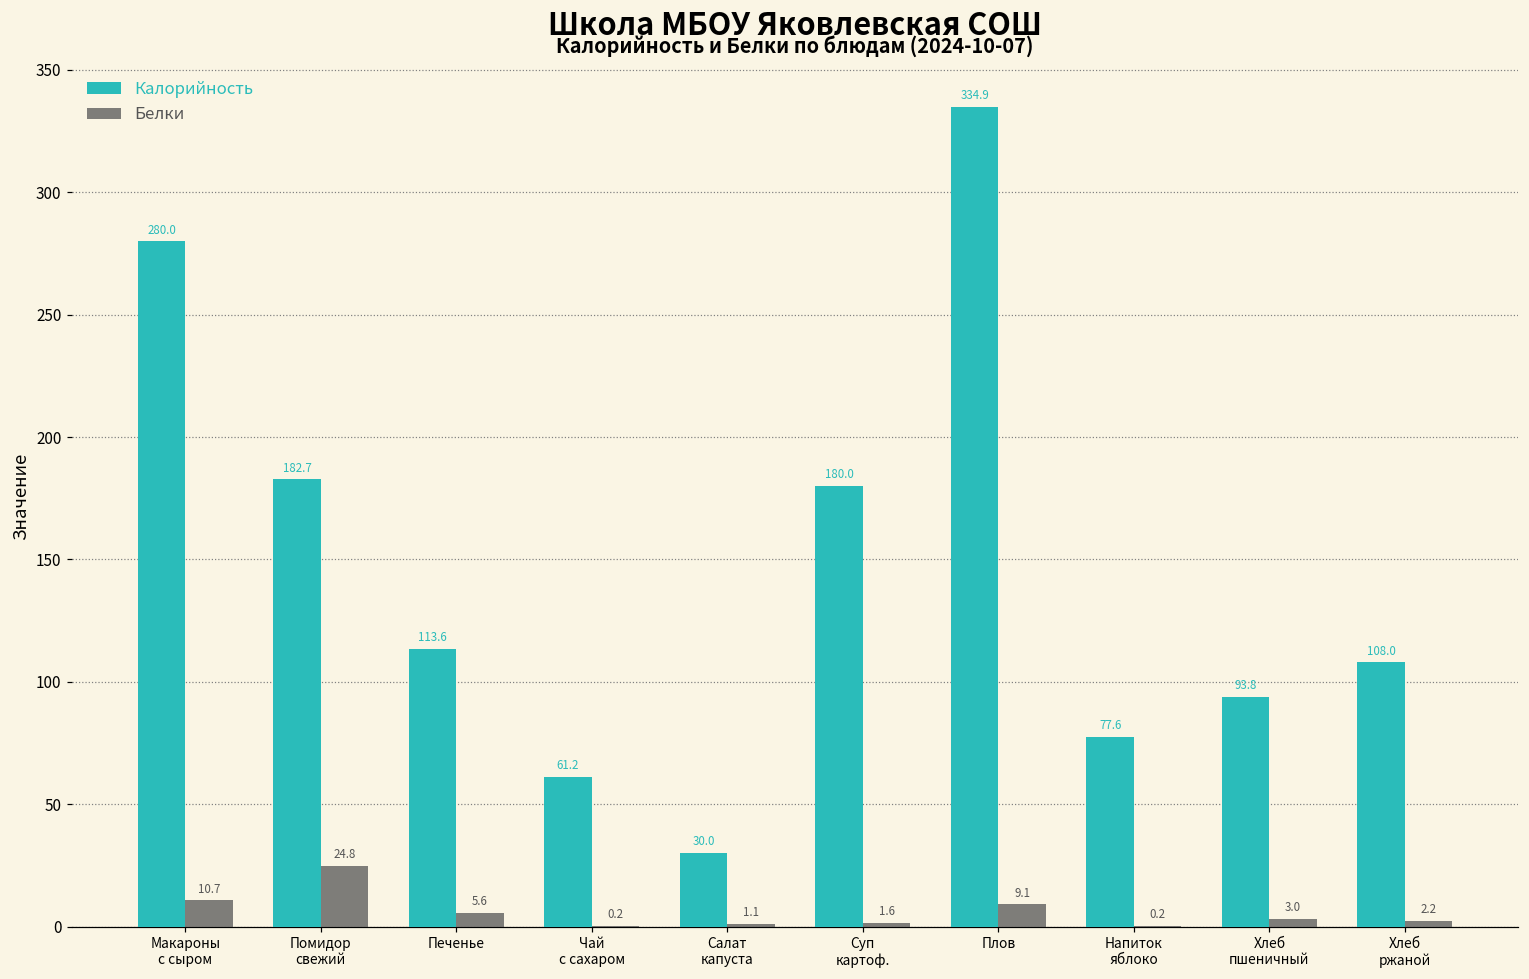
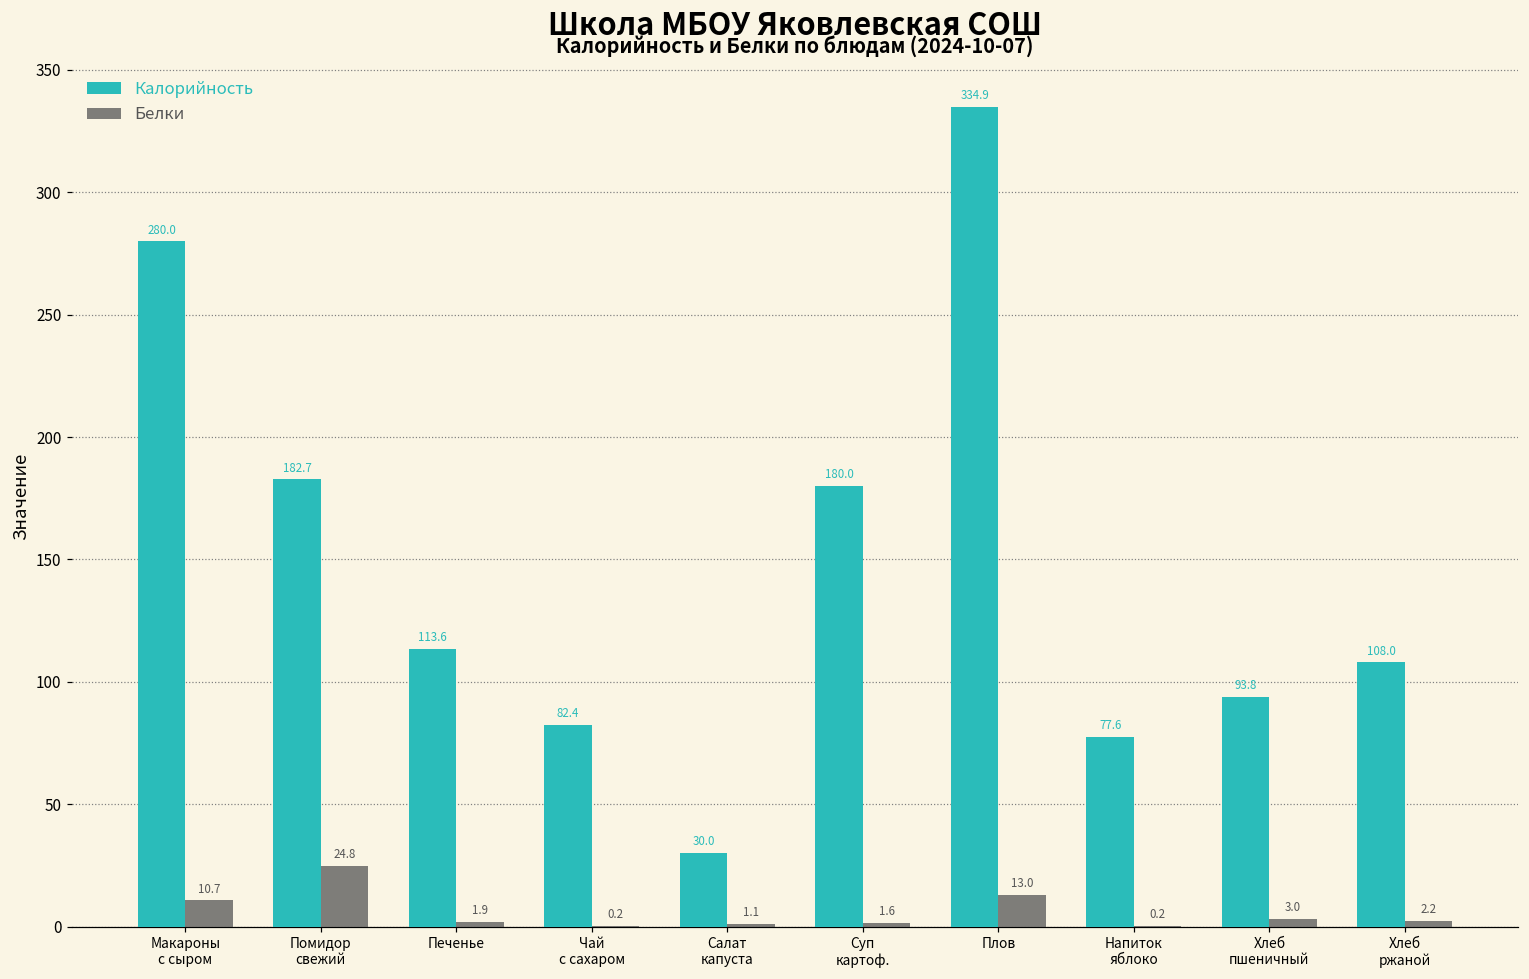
Белки, Печенье: 5.6 -> 1.9
Калорийность, Чай с сахаром: 61.2 -> 82.4
Белки, Плов: 9.1 -> 13.0
